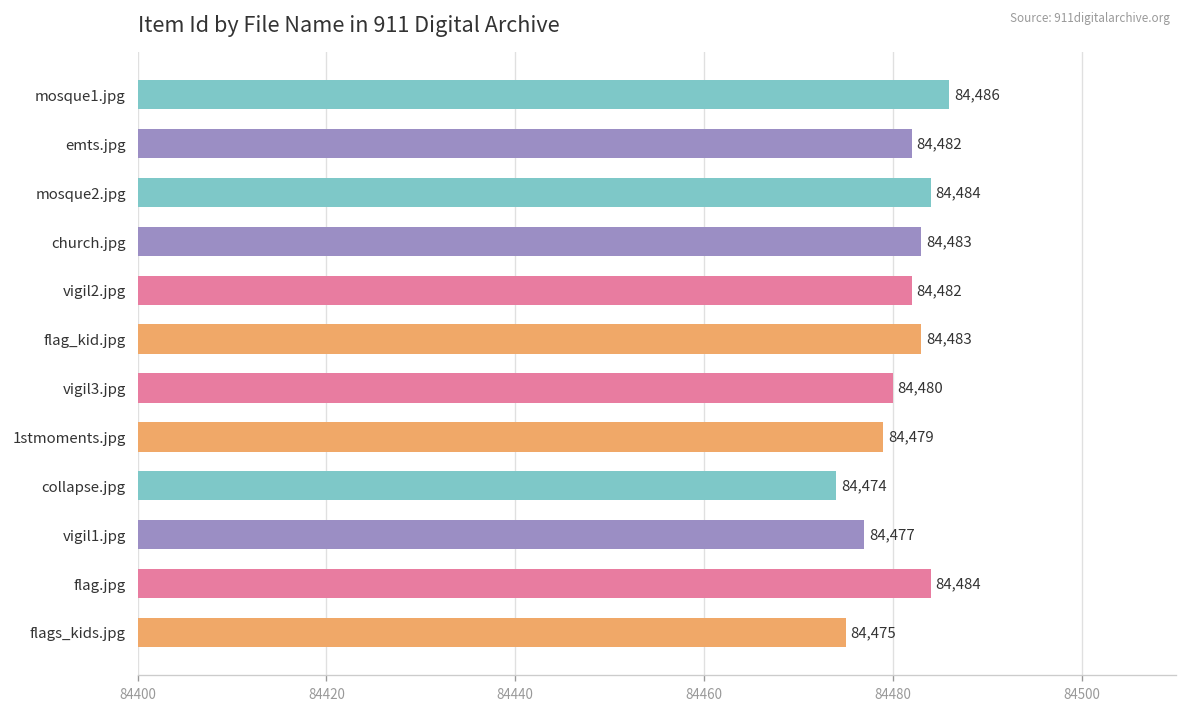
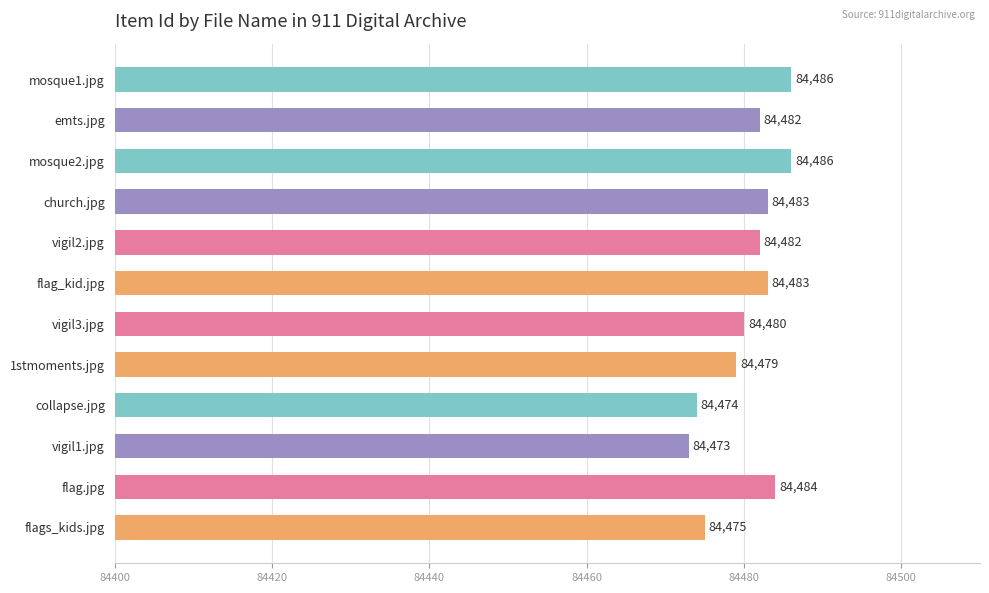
mosque2.jpg: 84,484 -> 84,486
vigil1.jpg: 84,477 -> 84,473
